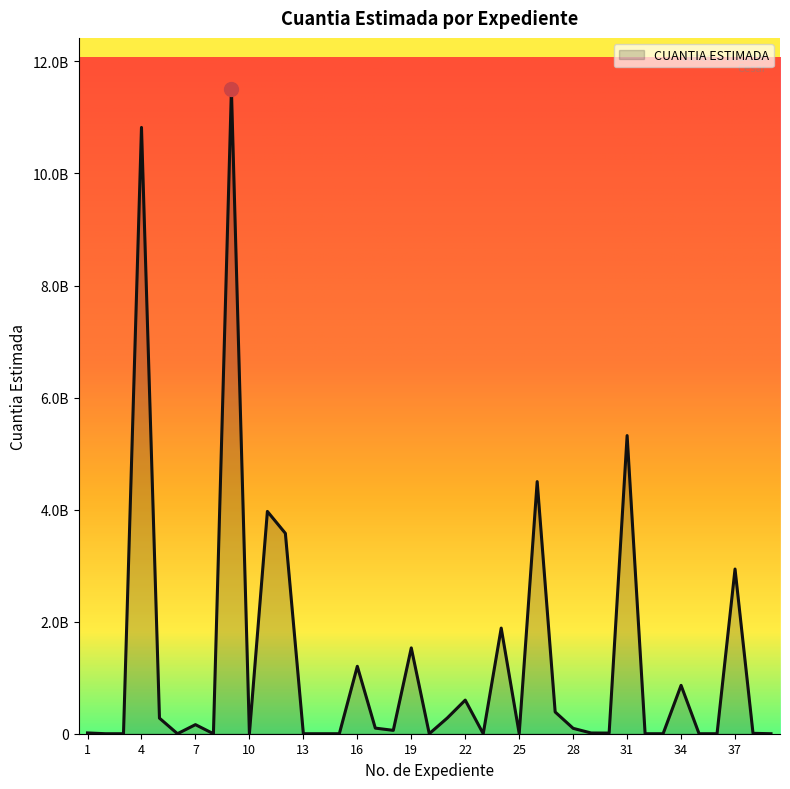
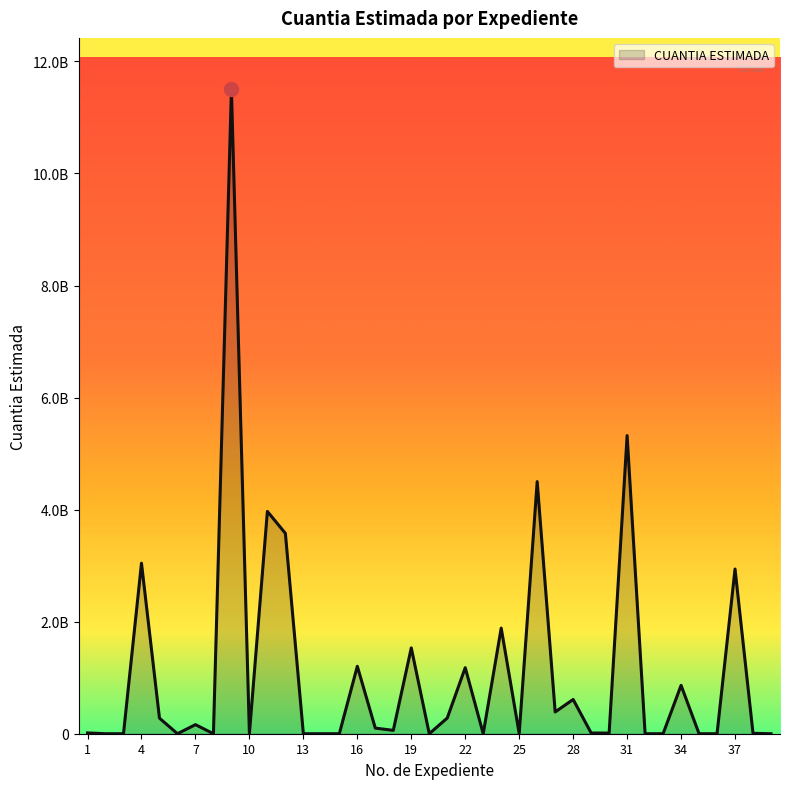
CUANTIA ESTIMADA, 4: 10800000000 -> 3000000000
CUANTIA ESTIMADA, 22: 600000000 -> 1200000000
CUANTIA ESTIMADA, 28: 100000000 -> 600000000
